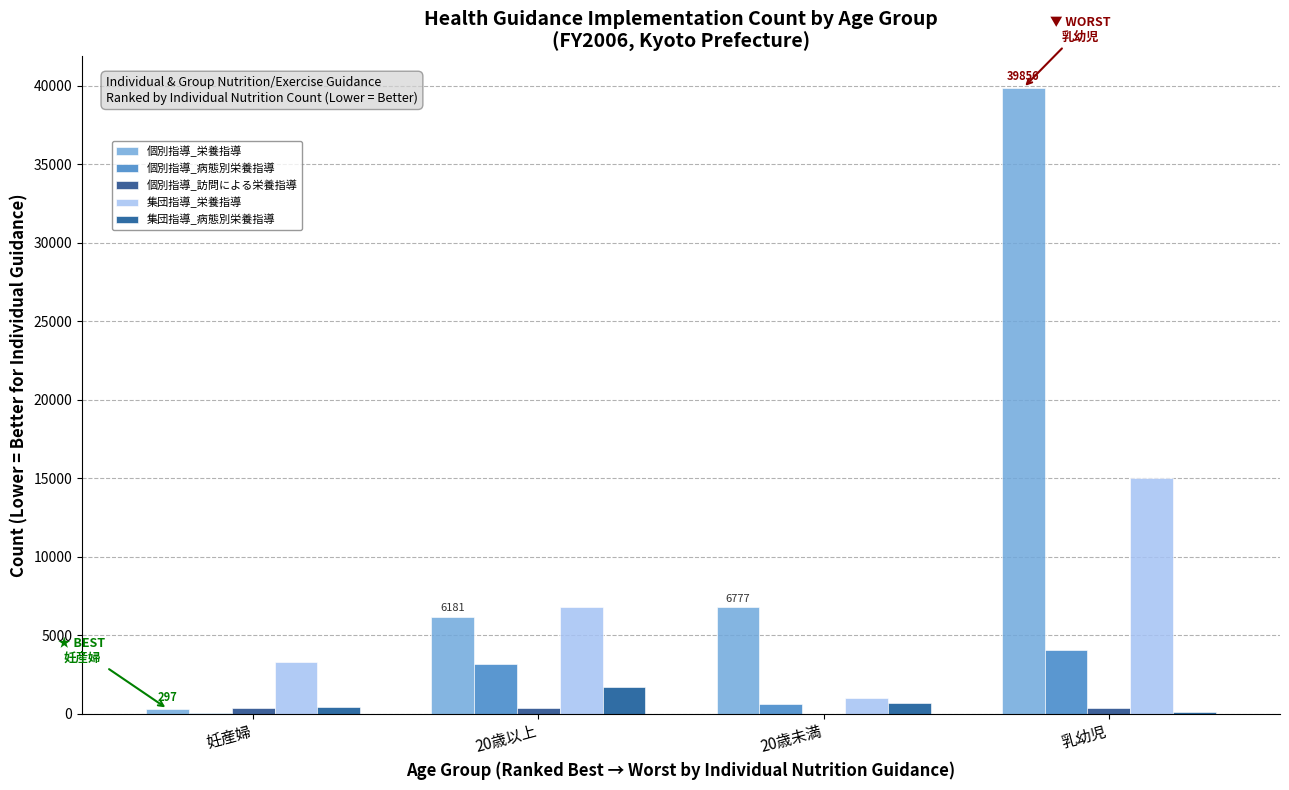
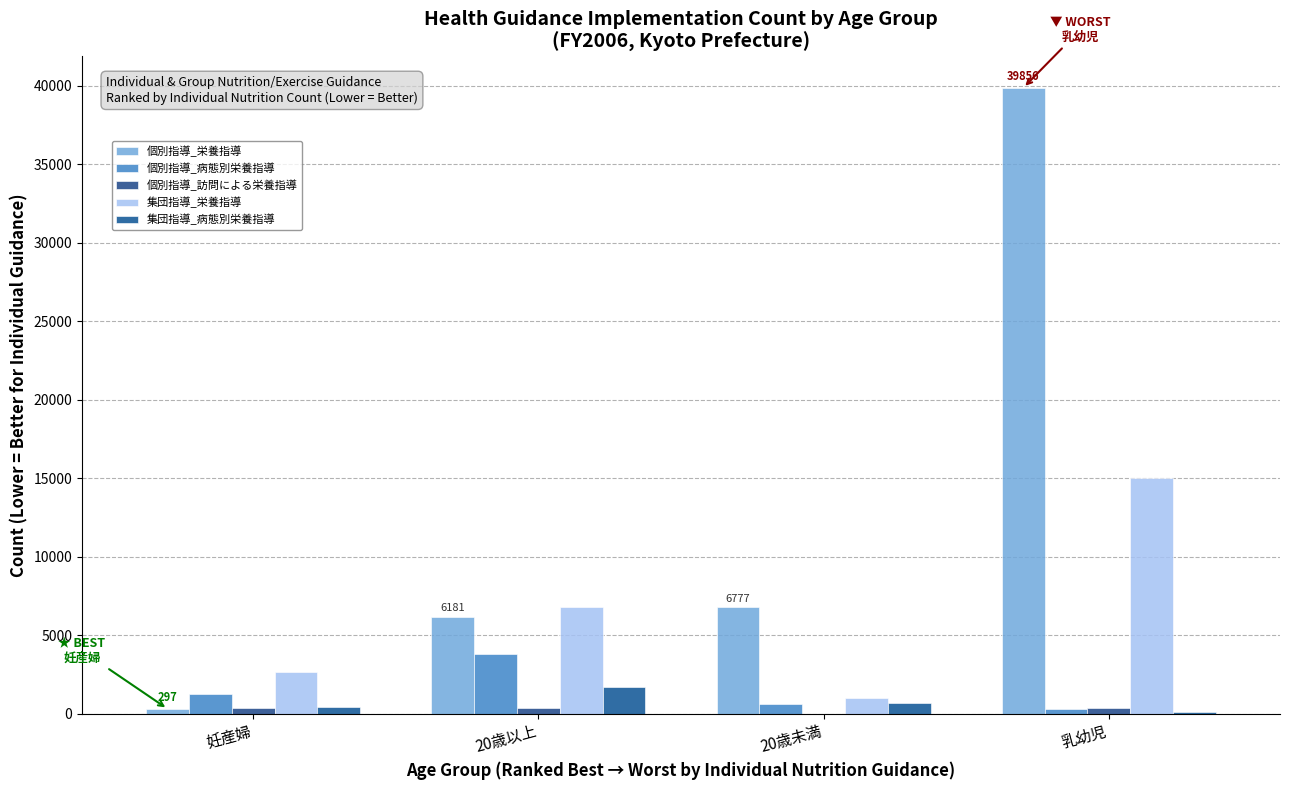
個別指導_病態別栄養指導, 妊産婦: 0 -> 1300
集団指導_栄養指導, 妊産婦: 3300 -> 2700
個別指導_病態別栄養指導, 20歳以上: 3200 -> 3800
個別指導_病態別栄養指導, 乳幼児: 4000 -> 300
